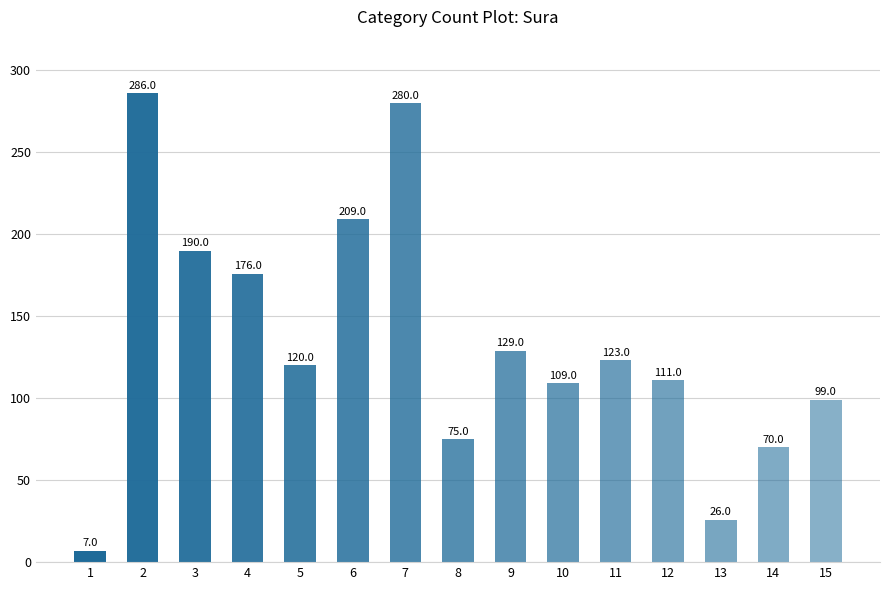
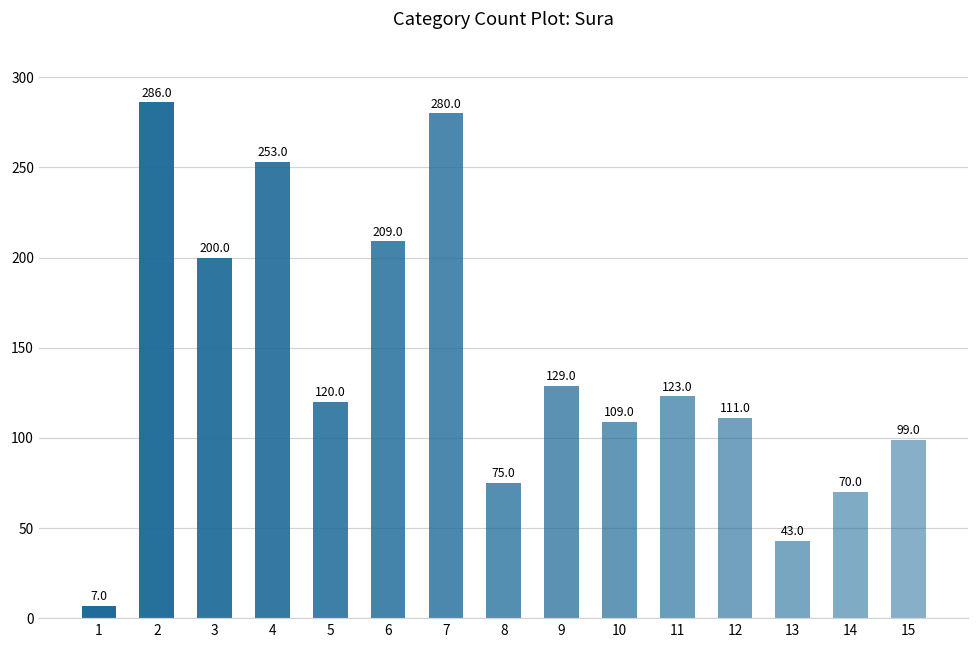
3: 190.0 -> 200.0
4: 176.0 -> 253.0
13: 26.0 -> 43.0
